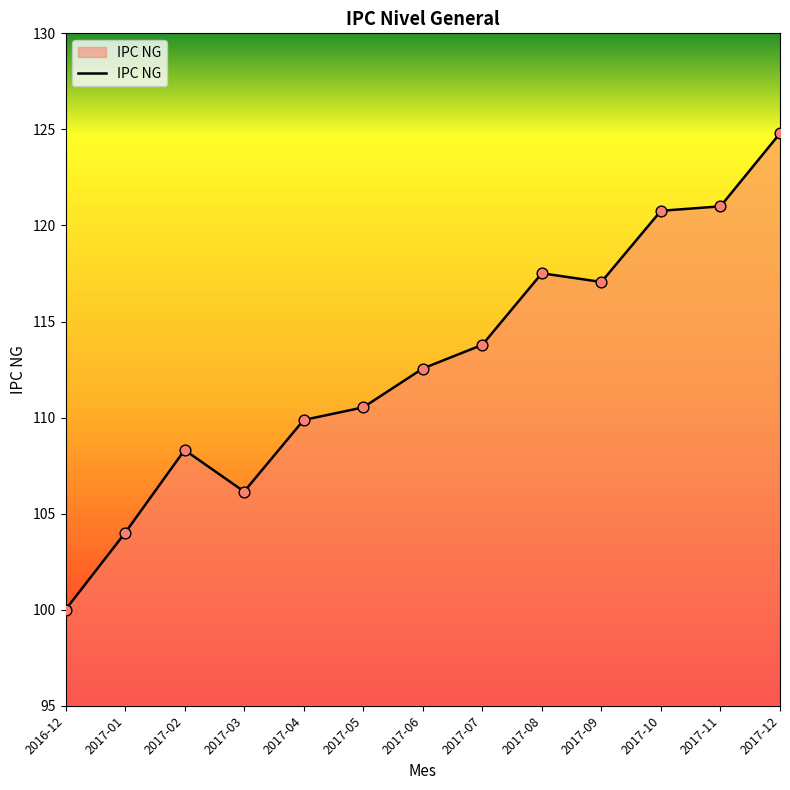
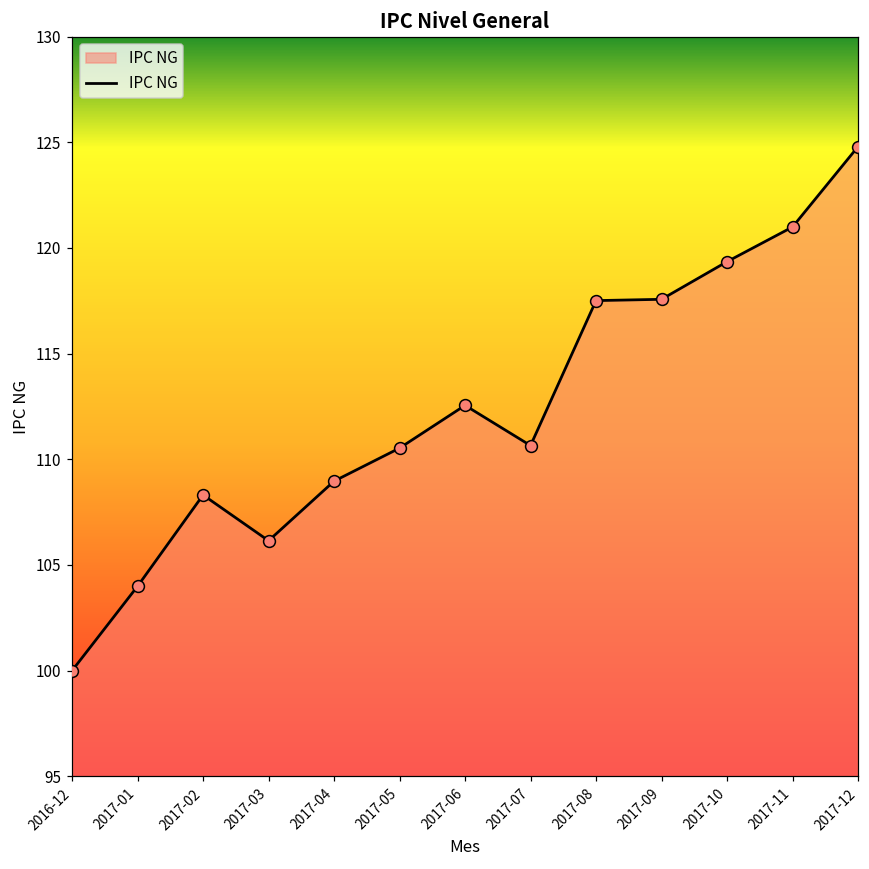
2017-04: 109.9 -> 109.0
2017-07: 113.8 -> 110.7
2017-09: 117.1 -> 117.6
2017-10: 120.8 -> 119.4
